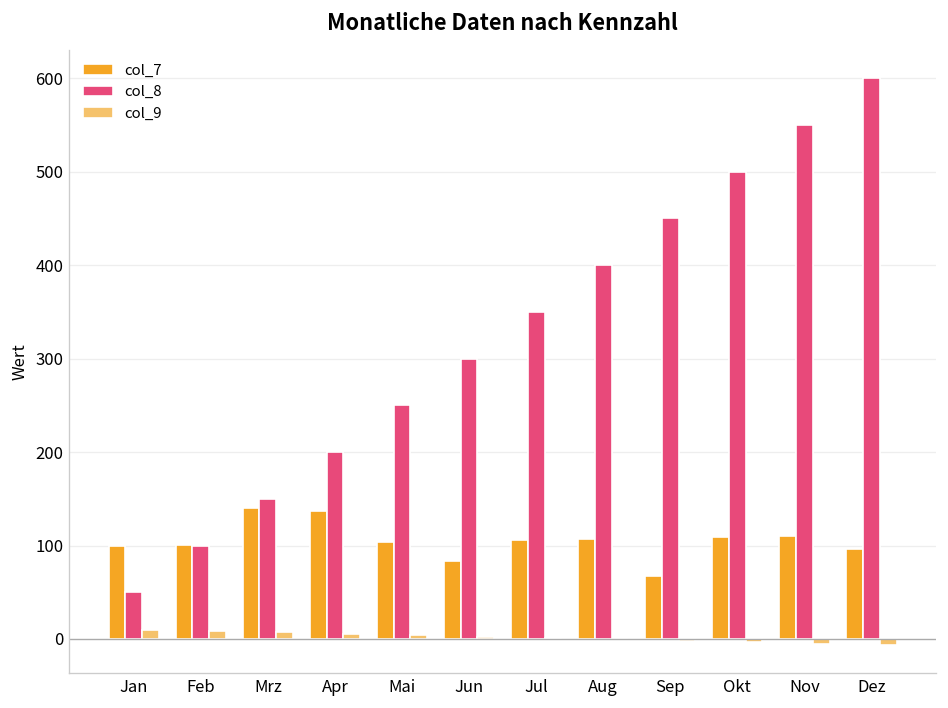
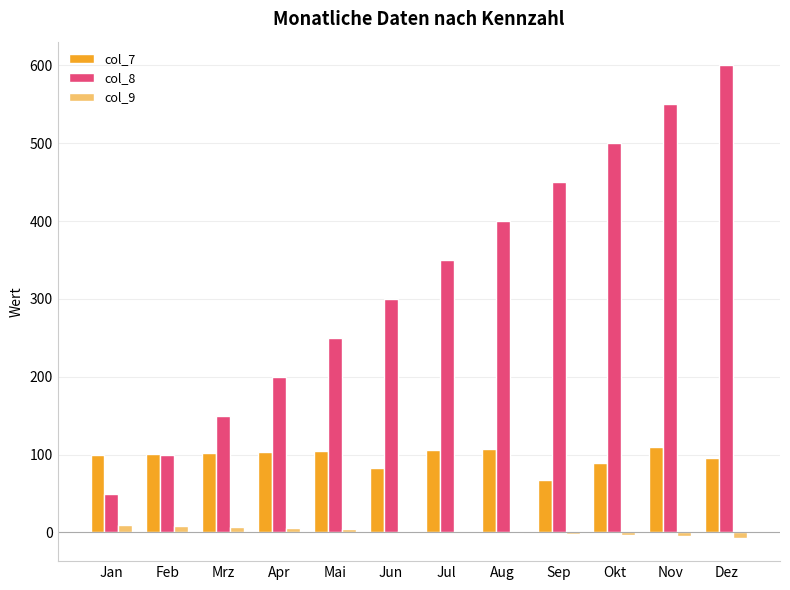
col_7, Mrz: 140 -> 100
col_7, Apr: 140 -> 100
col_7, Okt: 110 -> 90
